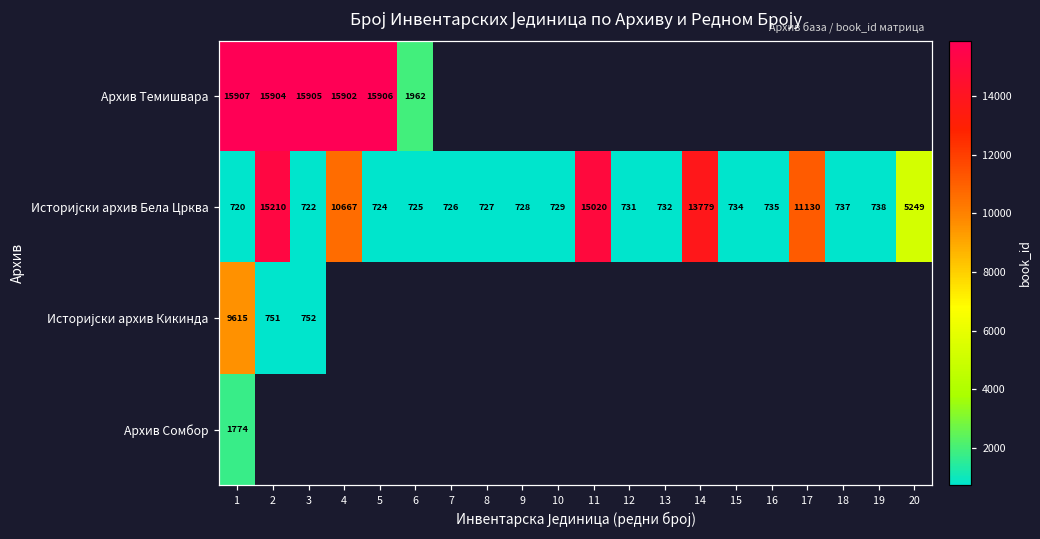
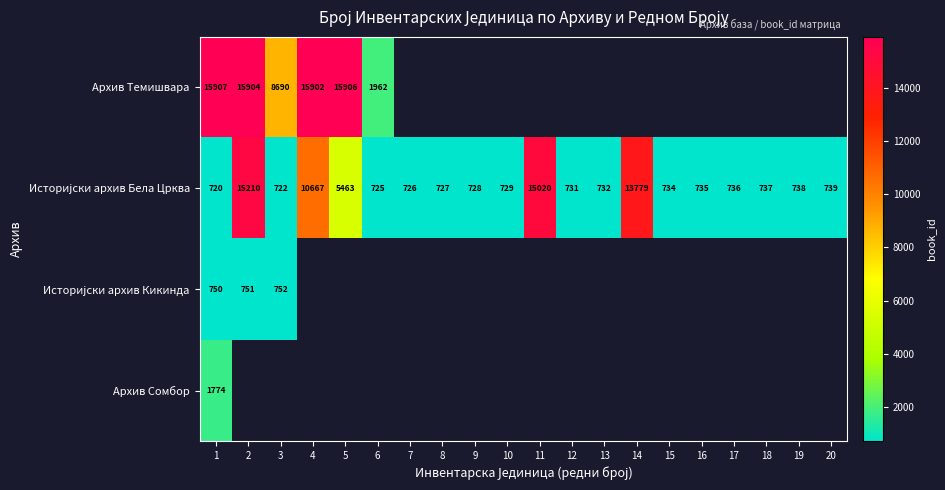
Архив Темишвара, 3: 15905 -> 8690
Историјски архив Бела Црква, 5: 724 -> 5463
Историјски архив Бела Црква, 17: 11130 -> 736
Историјски архив Бела Црква, 20: 5249 -> 739
Историјски архив Кикинда, 1: 9615 -> 750
